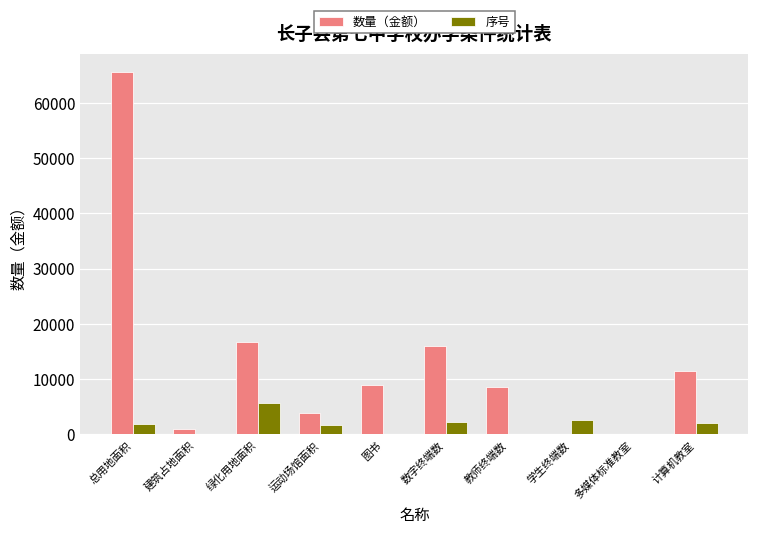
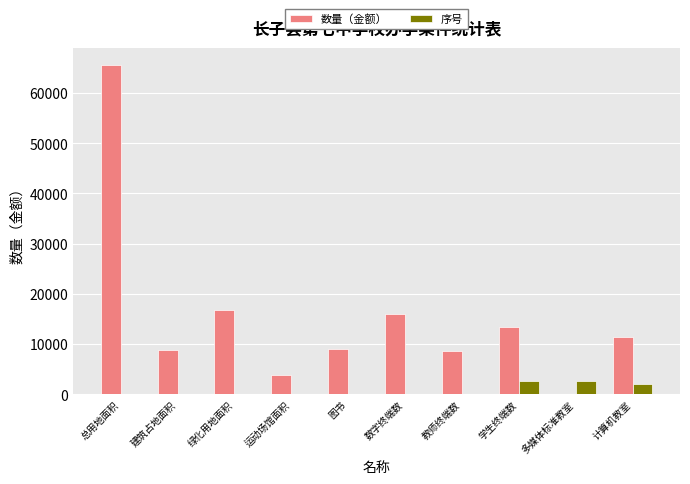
序号, 总用地面积: 2000 -> 0
数量（金额）, 建筑占地面积: 1000 -> 9000
序号, 绿化用地面积: 6000 -> 0
序号, 运动场馆面积: 2000 -> 0
序号, 数字终端数: 2000 -> 0
数量（金额）, 学生终端数: 0 -> 13000
序号, 多媒体标准教室: 0 -> 3000
